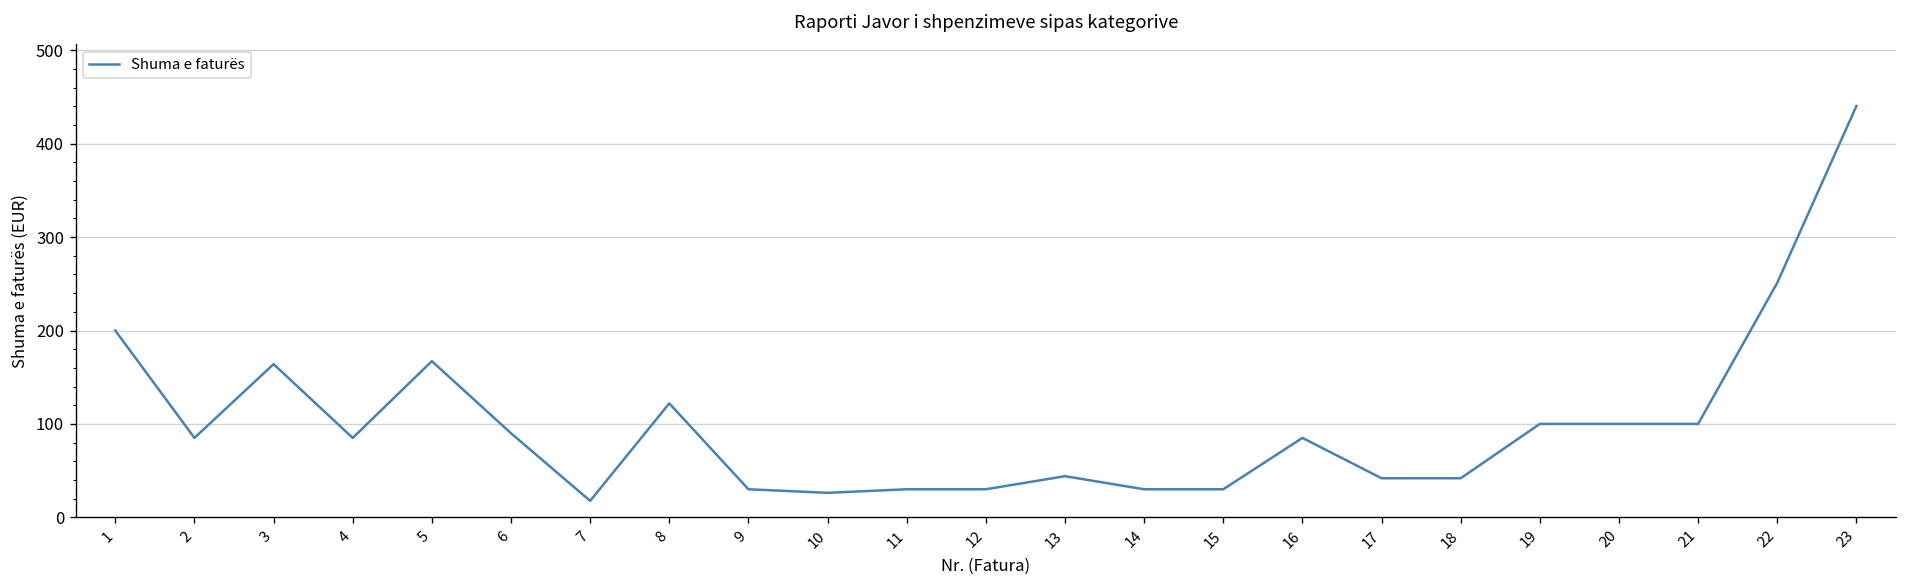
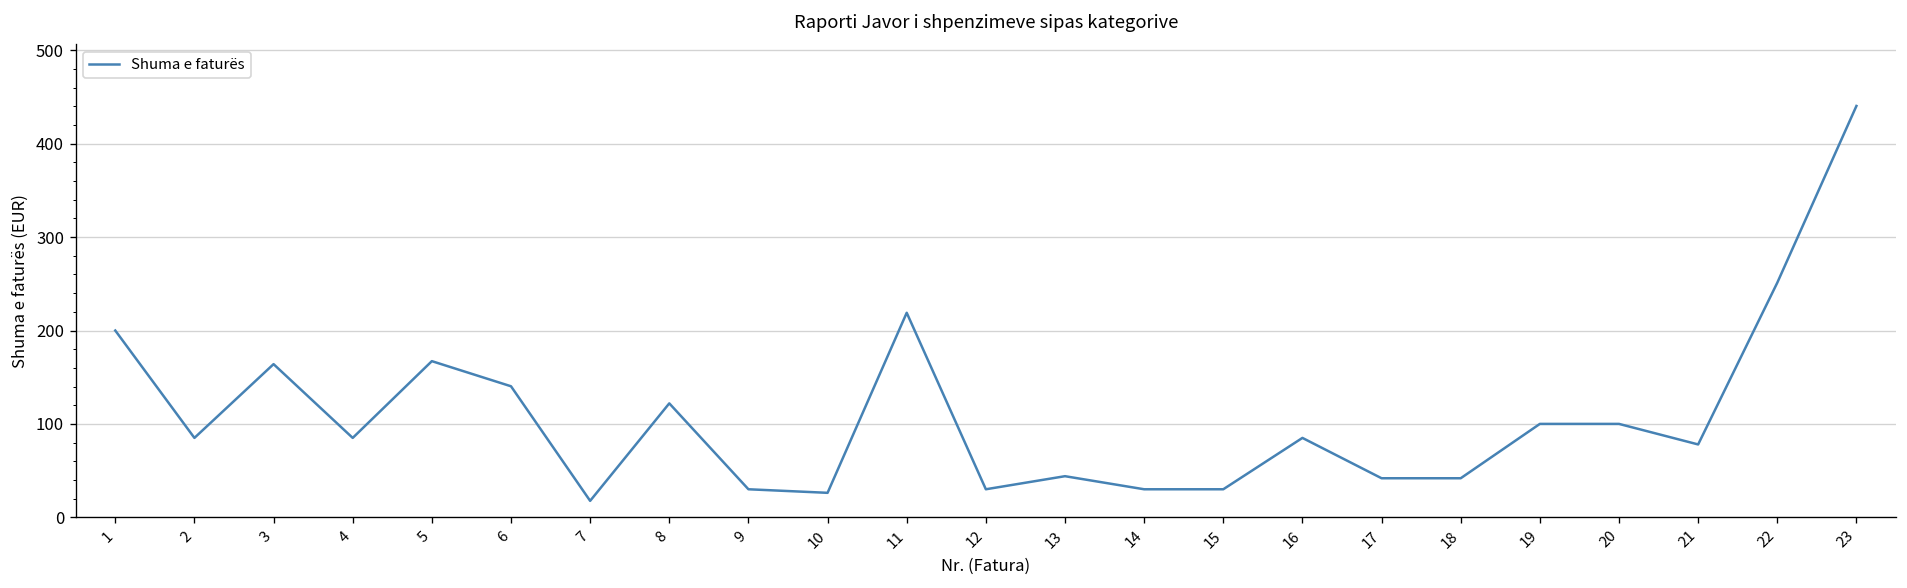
6: 90 -> 140
11: 30 -> 220
21: 100 -> 80
